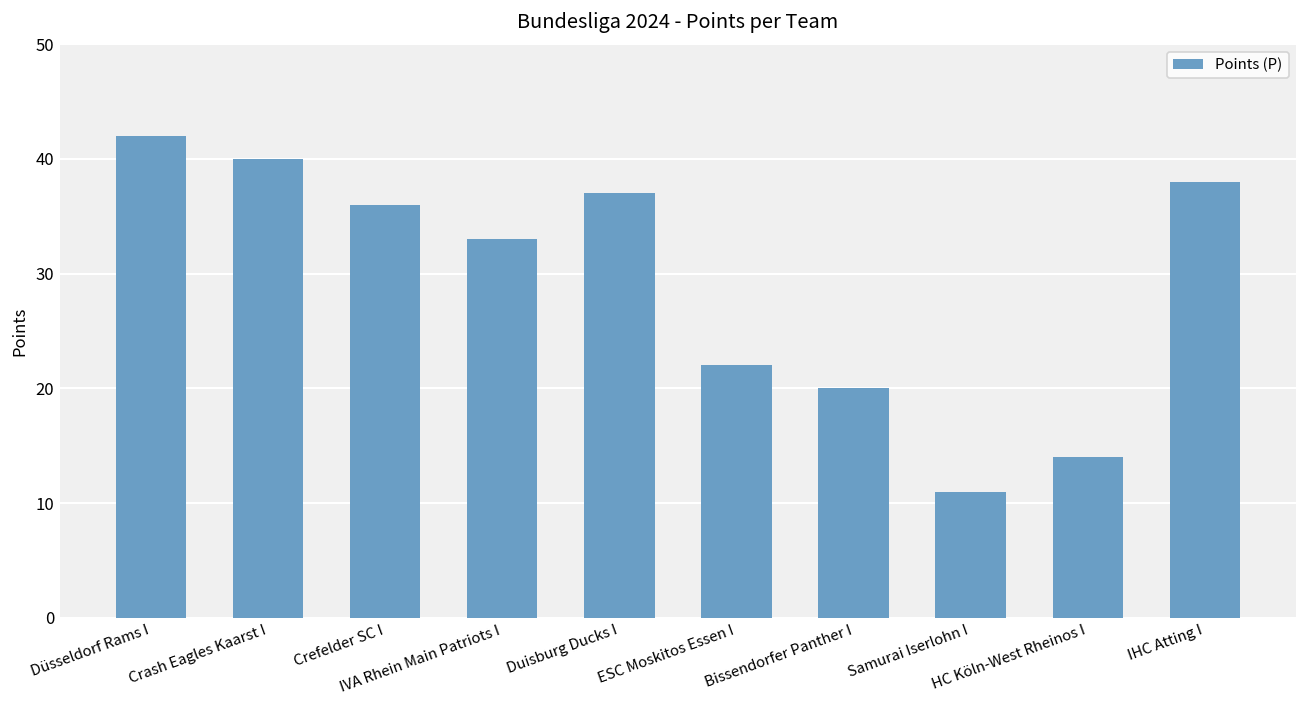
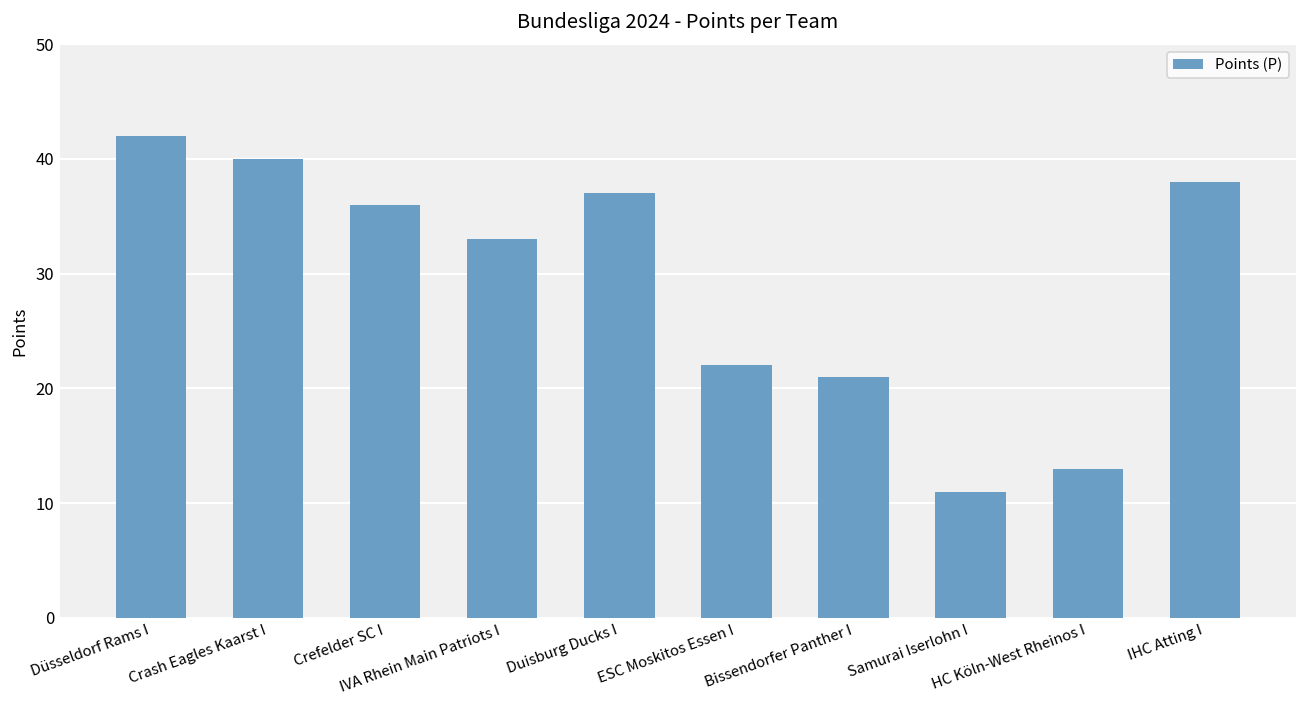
Bissendorfer Panther I: 20 -> 21
HC Köln-West Rheinos I: 14 -> 13
